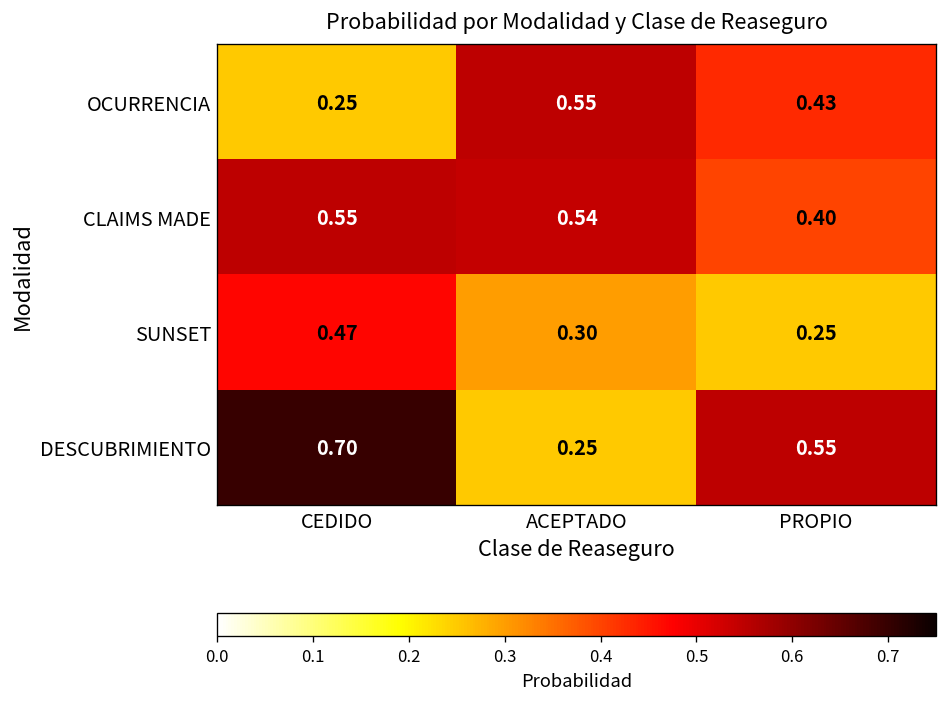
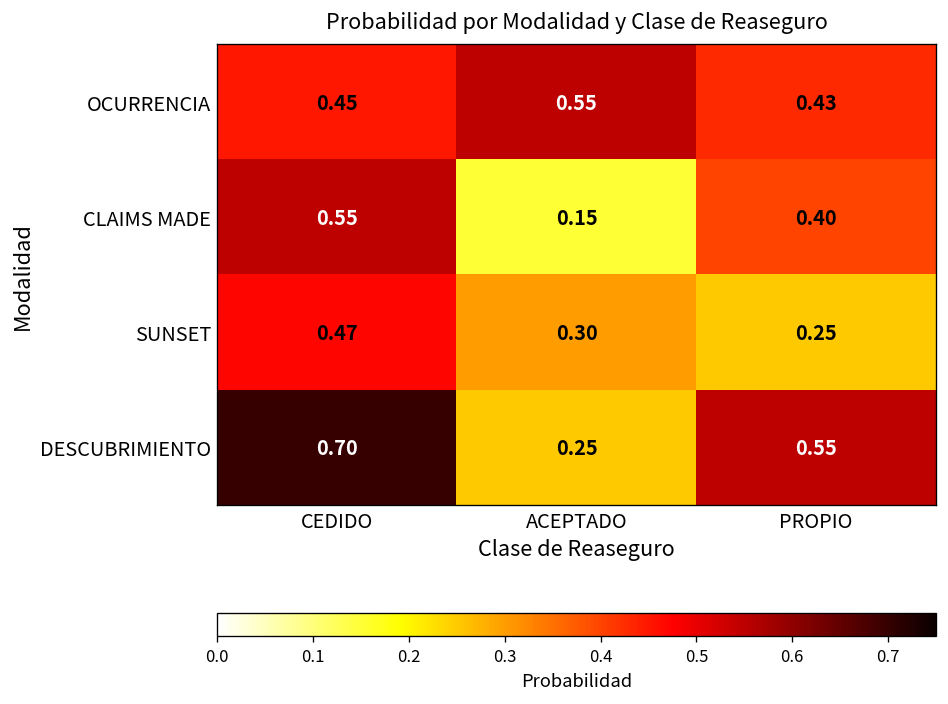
OCURRENCIA, CEDIDO: 0.25 -> 0.45
CLAIMS MADE, ACEPTADO: 0.54 -> 0.15
